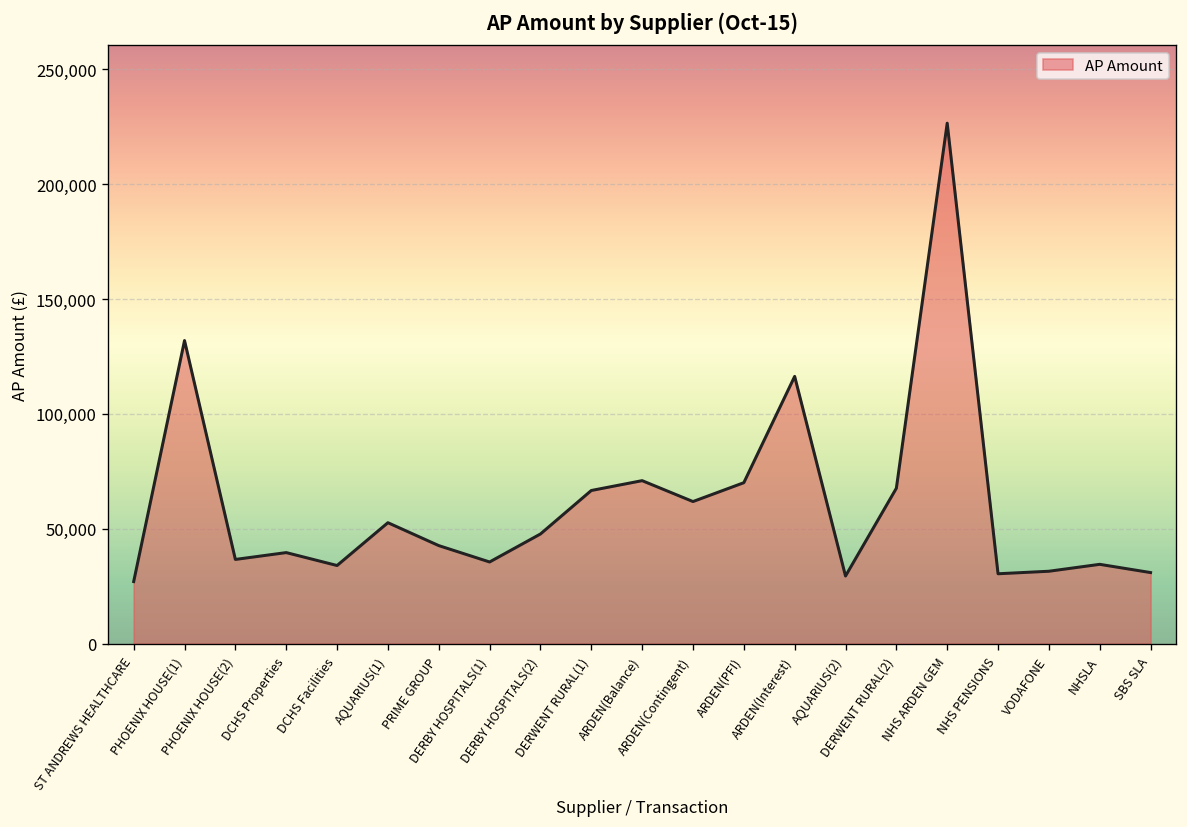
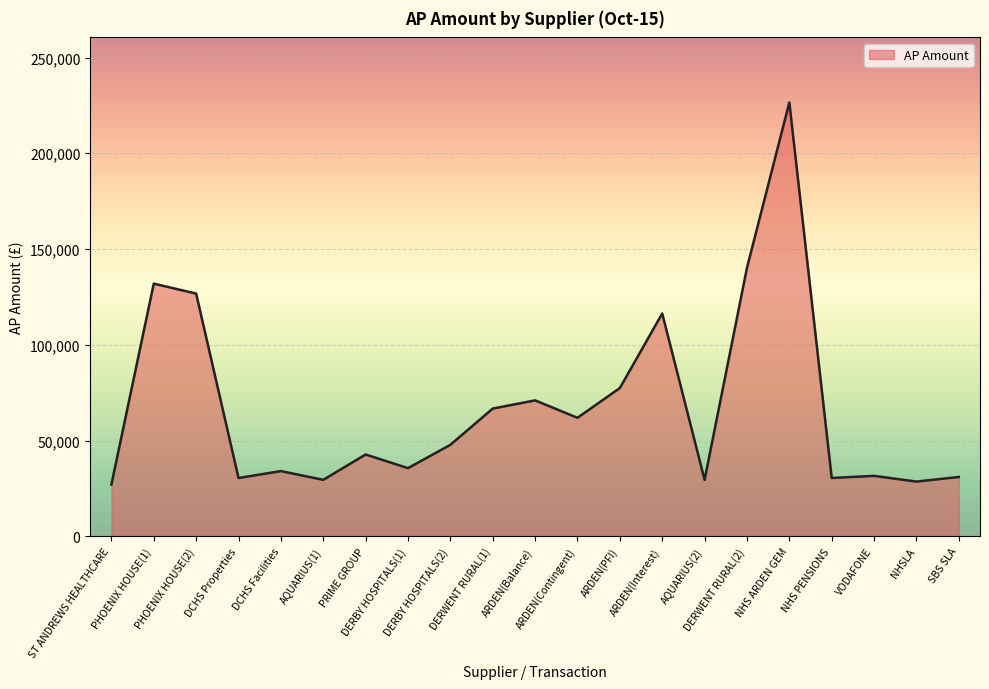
PHOENIX HOUSE(2): 37,000 -> 127,000
DCHS Properties: 40,000 -> 30,000
AQUARIUS(1): 53,000 -> 29,000
ARDEN(PFI): 70,000 -> 77,000
DERWENT RURAL(2): 68,000 -> 140,000
NHSLA: 35,000 -> 29,000
